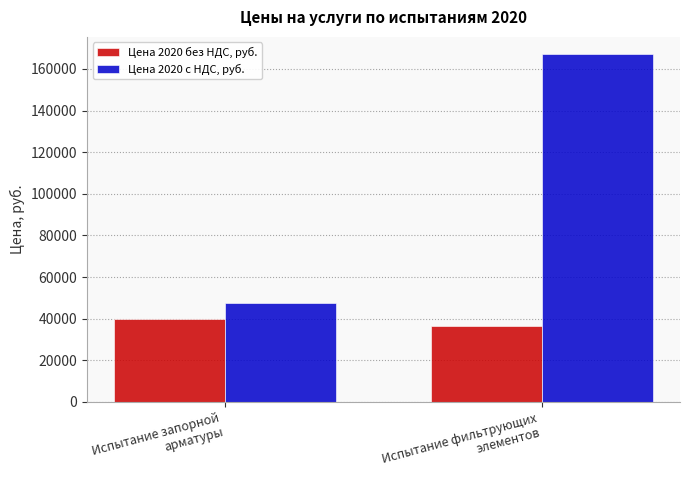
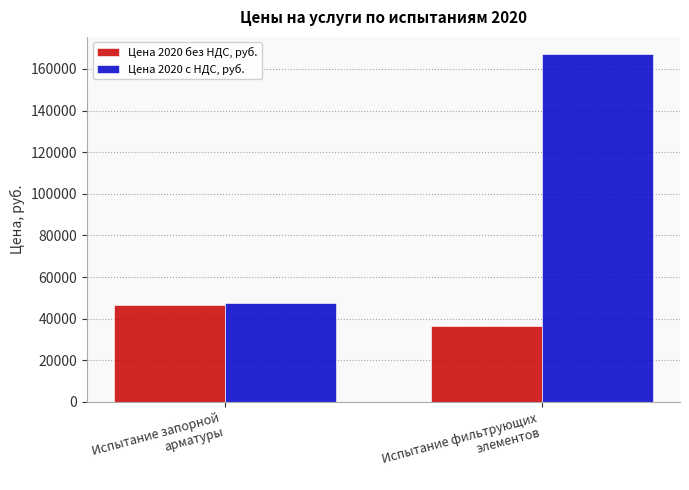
Цена 2020 без НДС, руб., Испытание запорной арматуры: 40000 -> 47000
